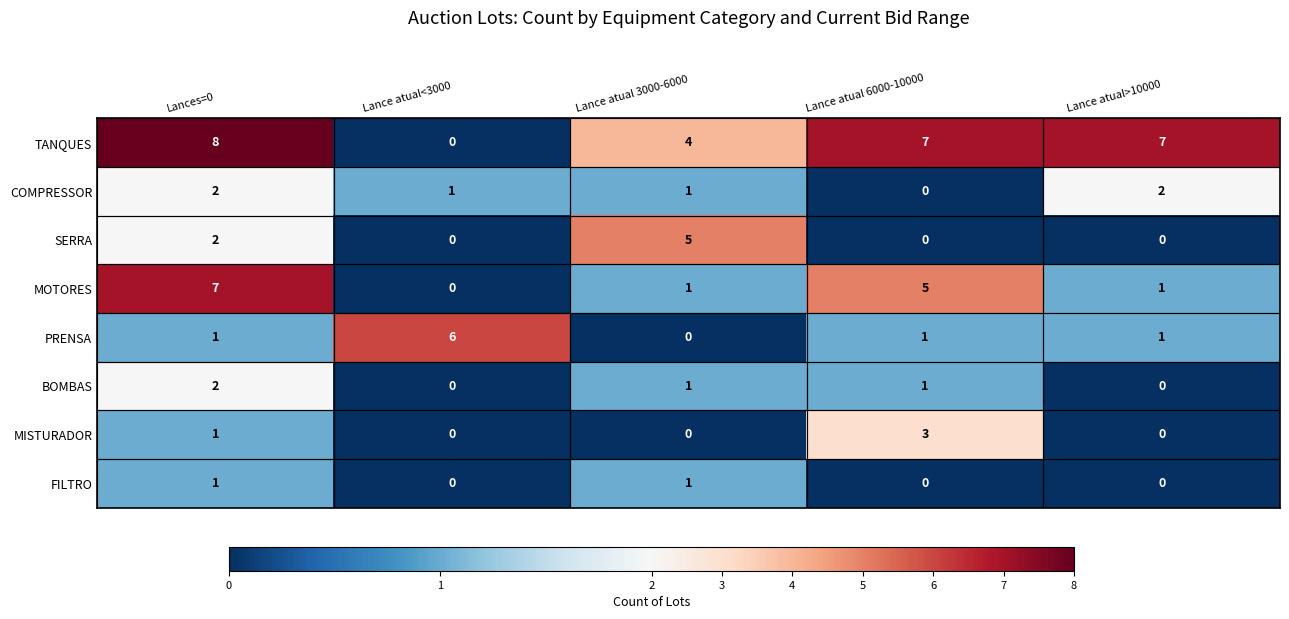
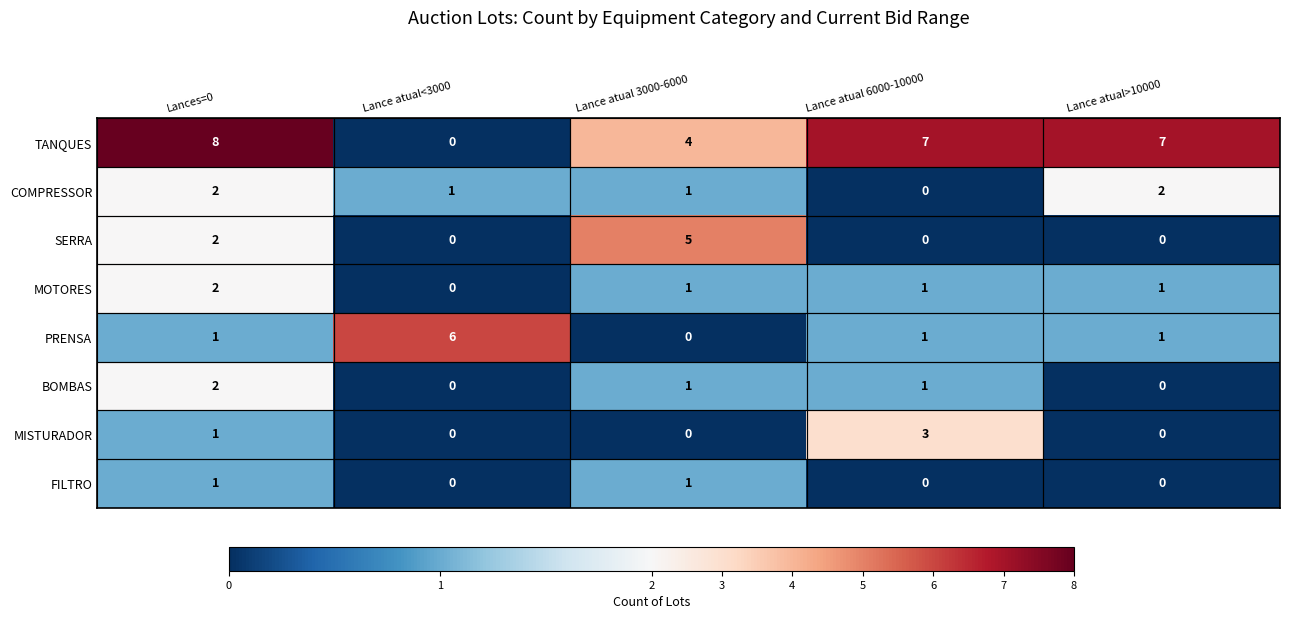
MOTORES, Lances=0: 7 -> 2
MOTORES, Lance atual 6000-10000: 5 -> 1
